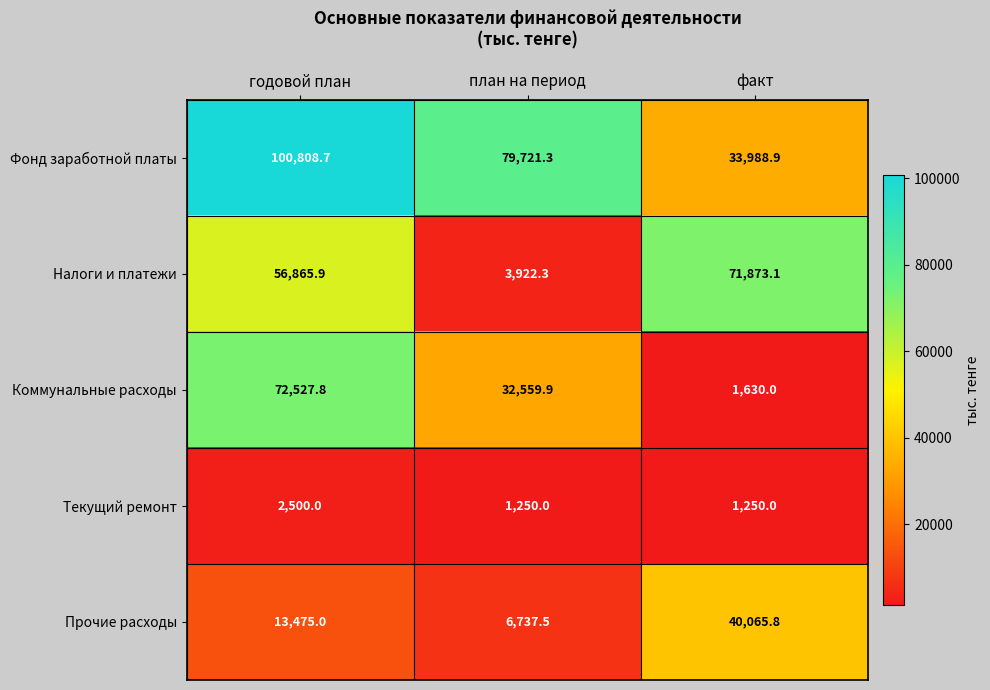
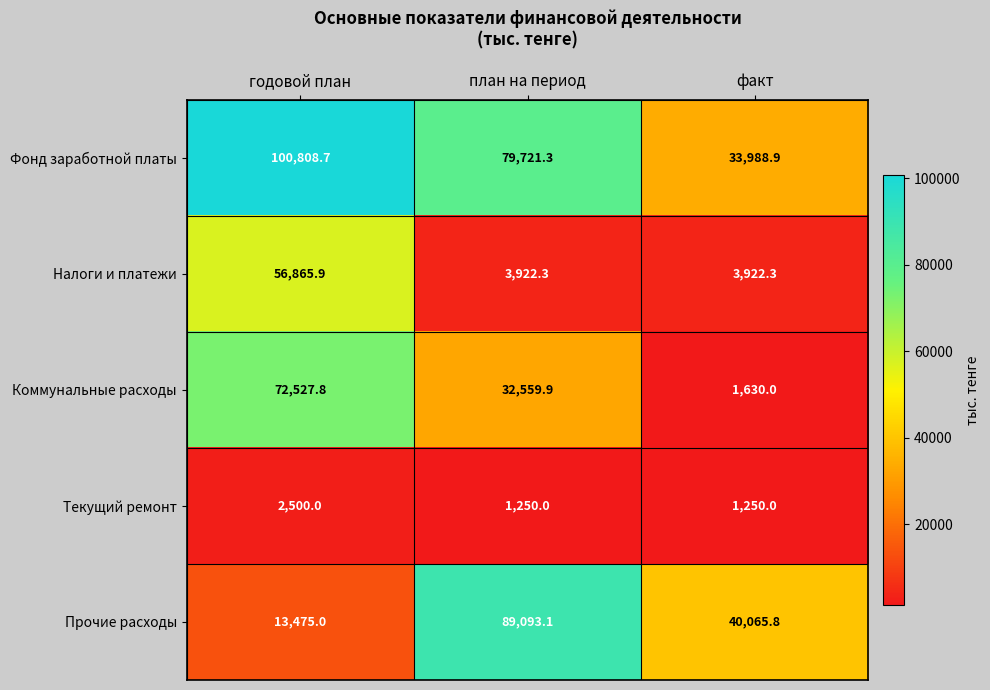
Налоги и платежи, факт: 71,873.1 -> 3,922.3
Прочие расходы, план на период: 6,737.5 -> 89,093.1
